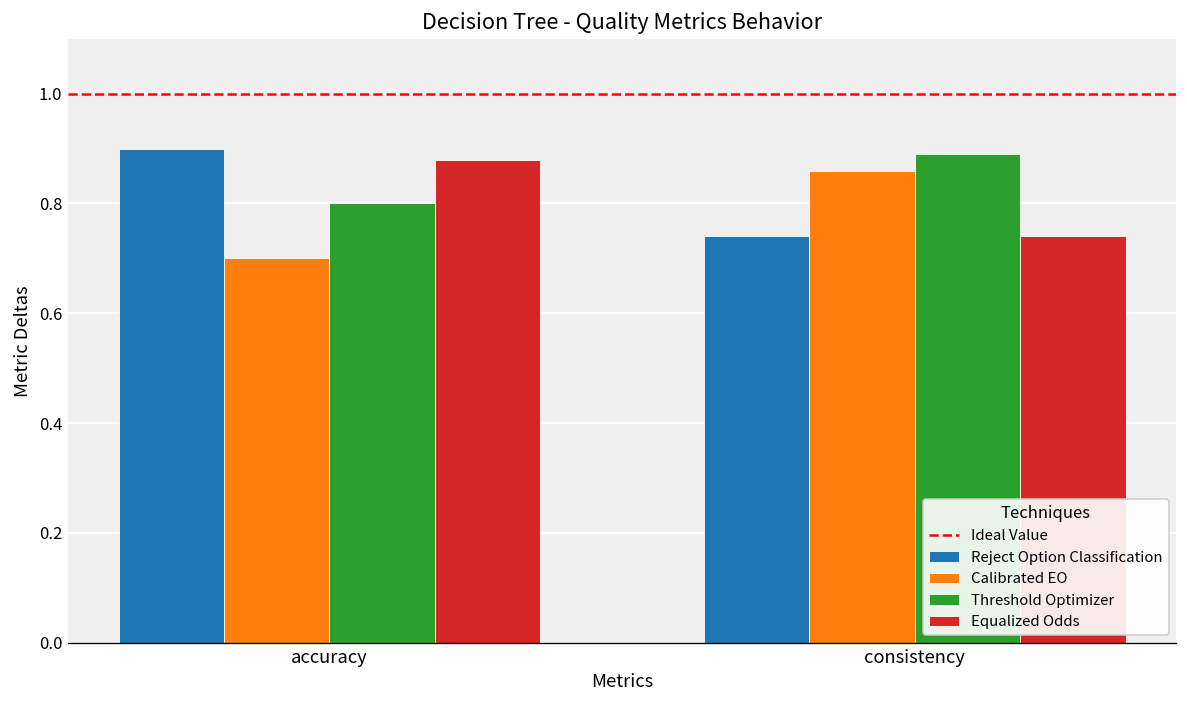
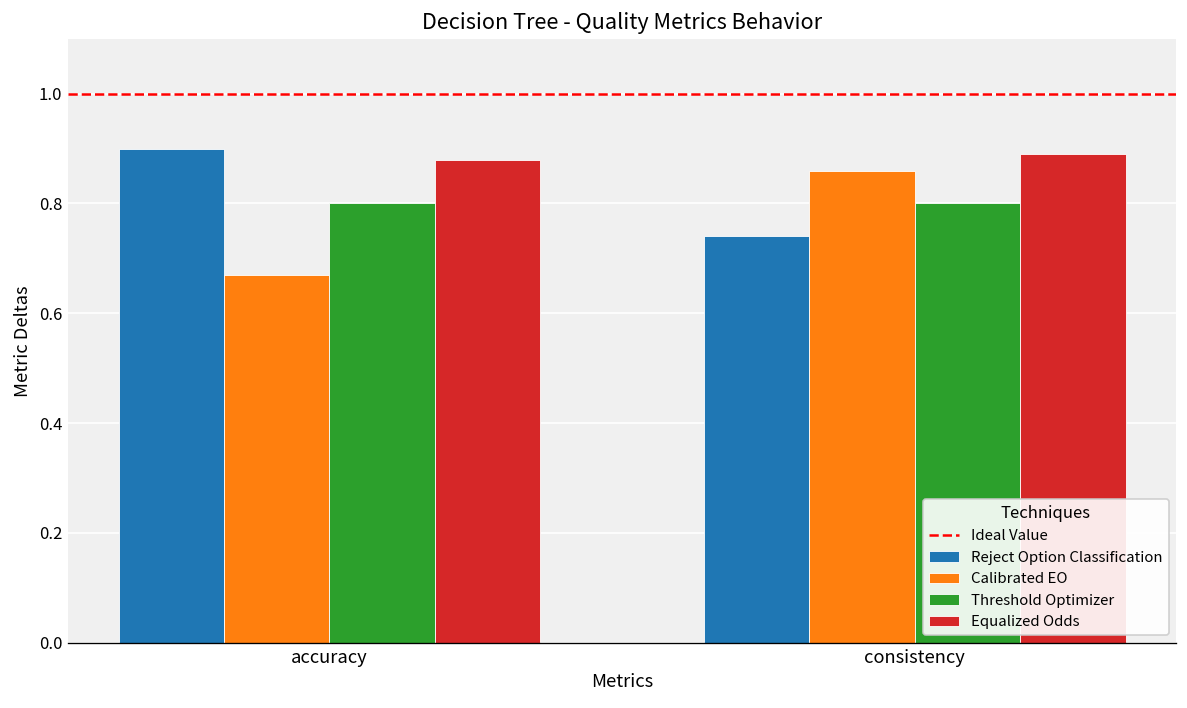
Calibrated EO, accuracy: 0.70 -> 0.67
Threshold Optimizer, consistency: 0.89 -> 0.80
Equalized Odds, consistency: 0.74 -> 0.89
